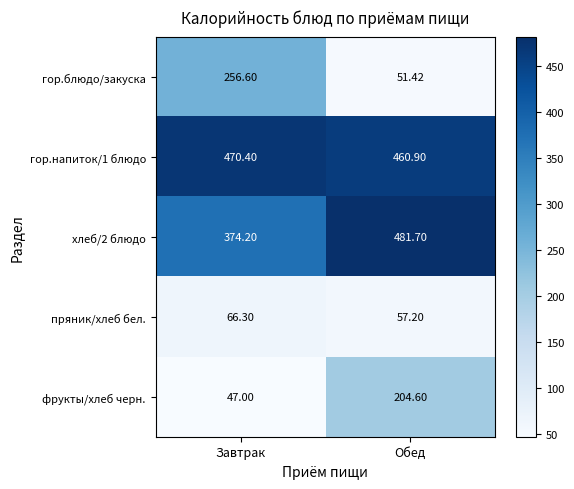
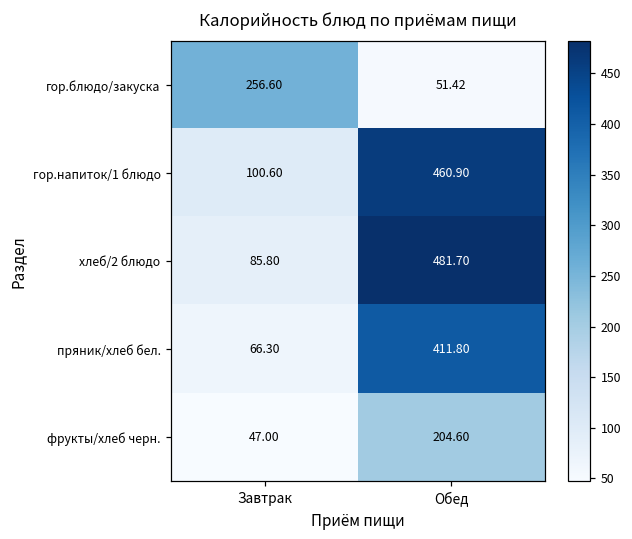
гор.напиток/1 блюдо, Завтрак: 470.40 -> 100.60
хлеб/2 блюдо, Завтрак: 374.20 -> 85.80
пряник/хлеб бел., Обед: 57.20 -> 411.80
